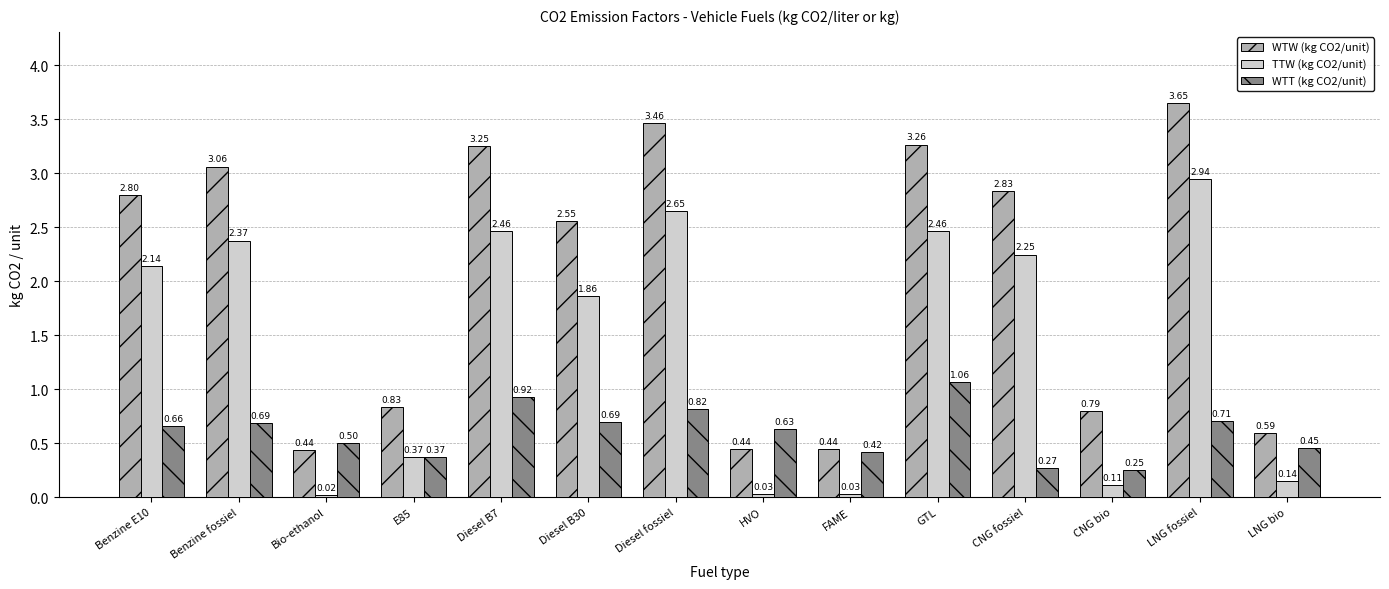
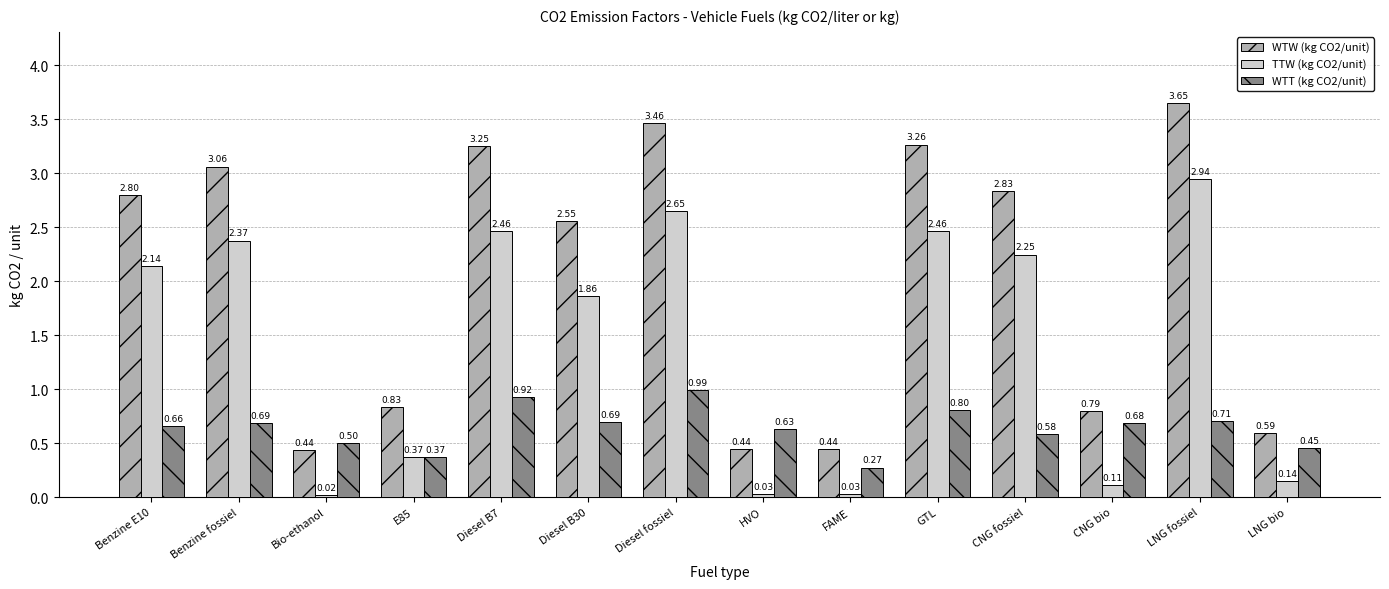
WTT (kg CO2/unit), Diesel fossiel: 0.82 -> 0.99
WTT (kg CO2/unit), FAME: 0.42 -> 0.27
WTT (kg CO2/unit), GTL: 1.06 -> 0.80
WTT (kg CO2/unit), CNG fossiel: 0.27 -> 0.58
WTT (kg CO2/unit), CNG bio: 0.25 -> 0.68
